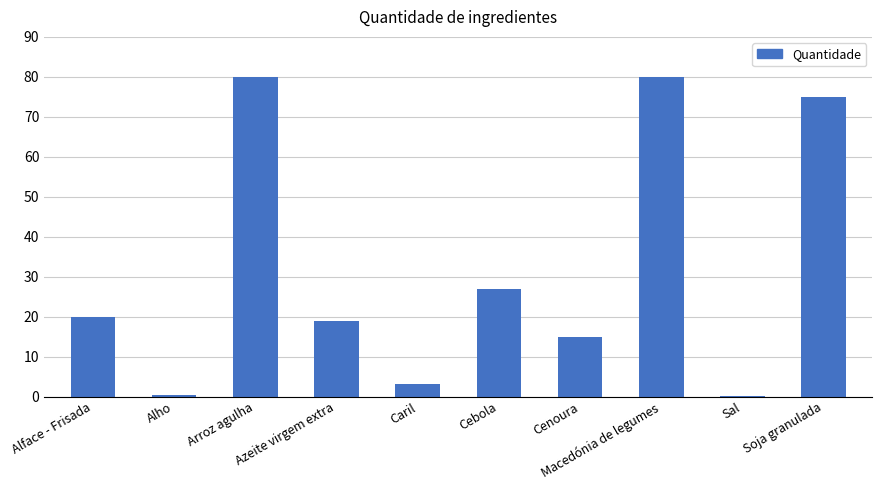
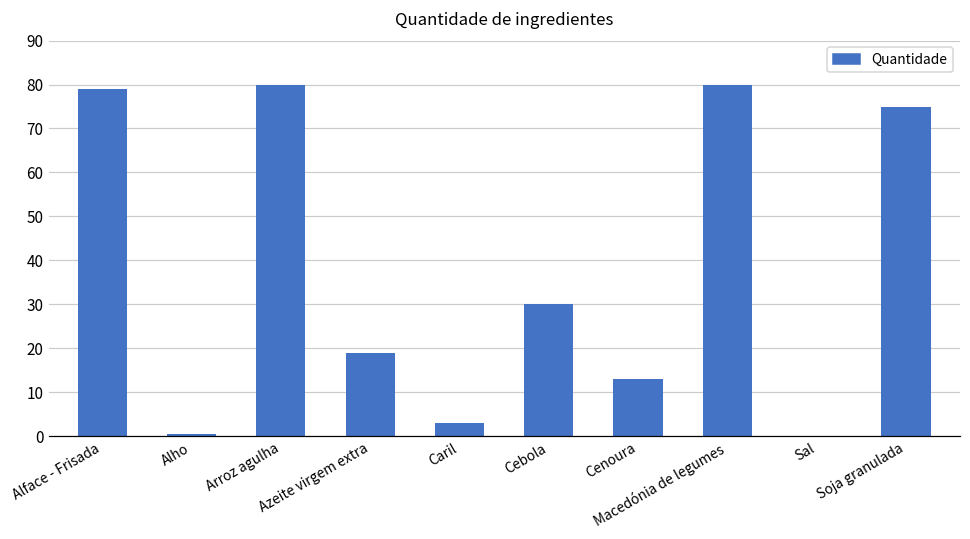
Alface - Frisada: 20 -> 79
Cebola: 27 -> 30
Cenoura: 15 -> 13
